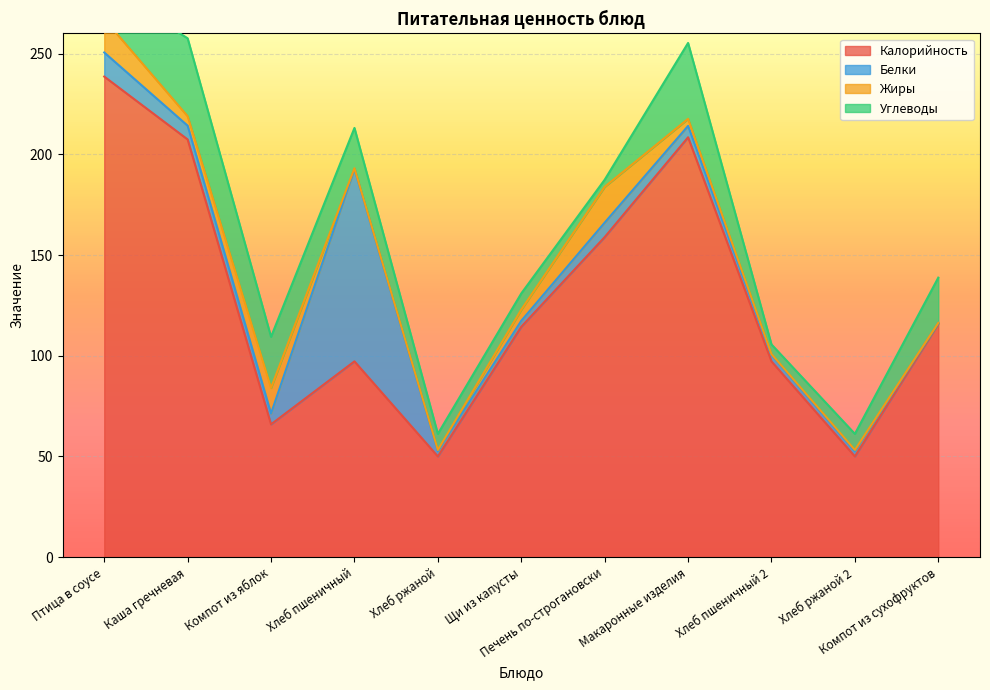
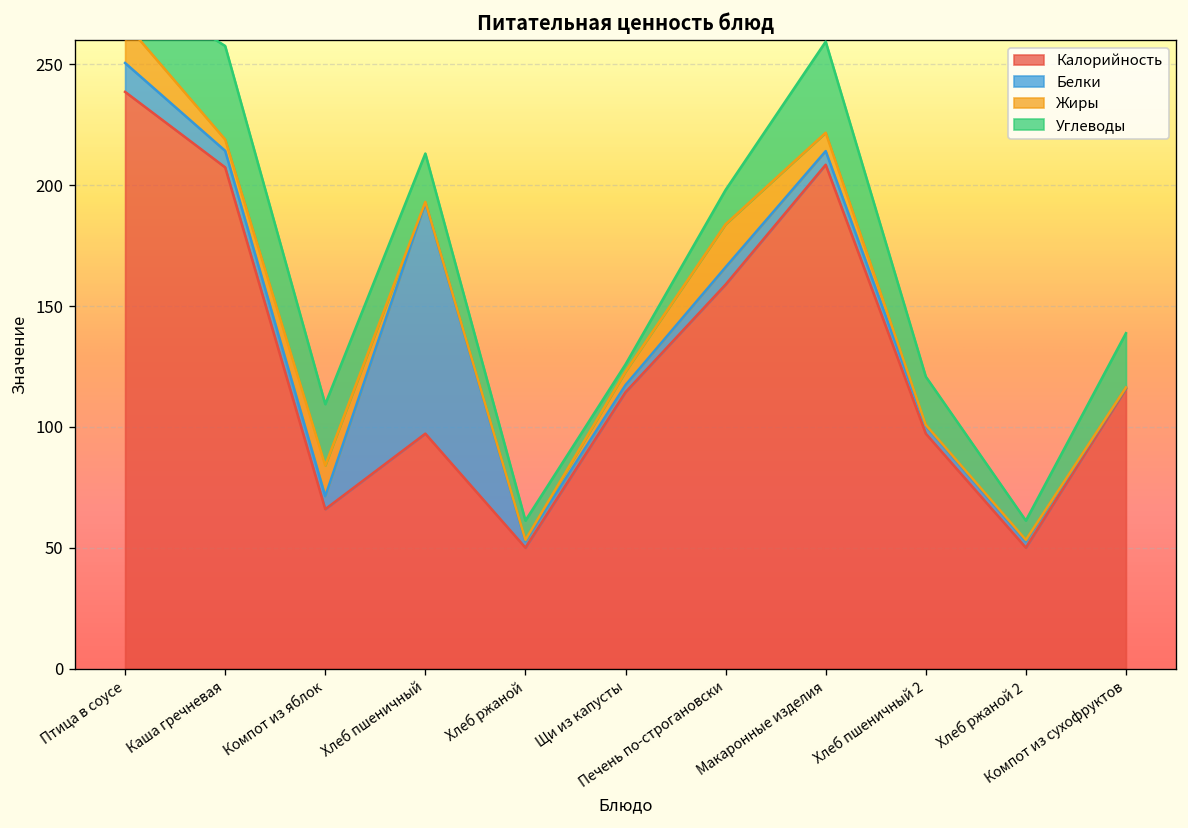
Углеводы, Щи из капусты: 8 -> 3
Углеводы, Печень по-строгановски: 4 -> 14
Жиры, Макаронные изделия: 3 -> 8
Углеводы, Хлеб пшеничный 2: 5 -> 20
